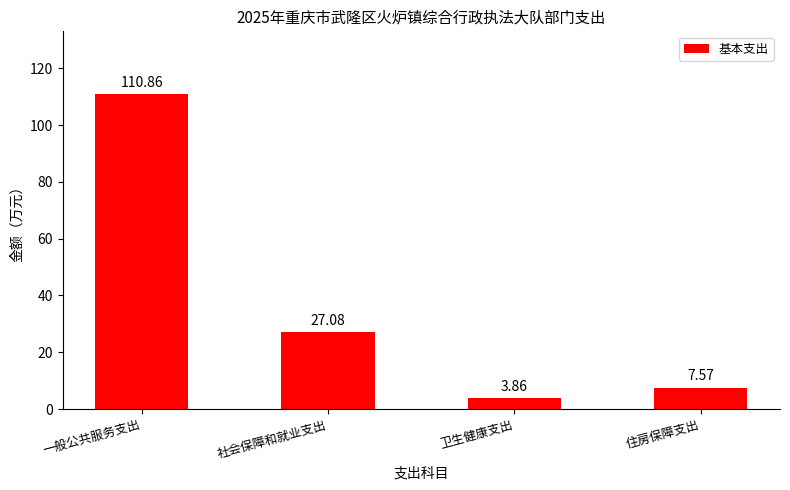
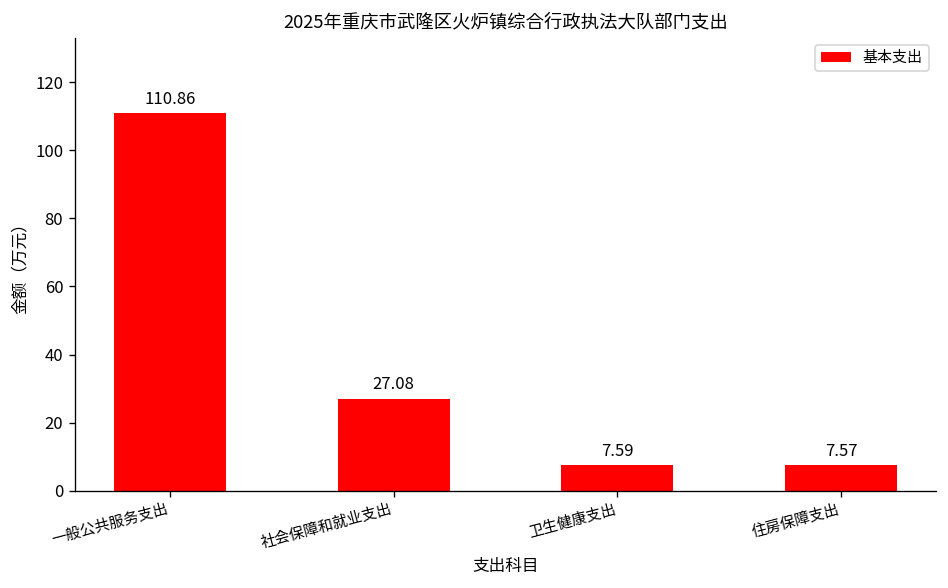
卫生健康支出: 3.86 -> 7.59
